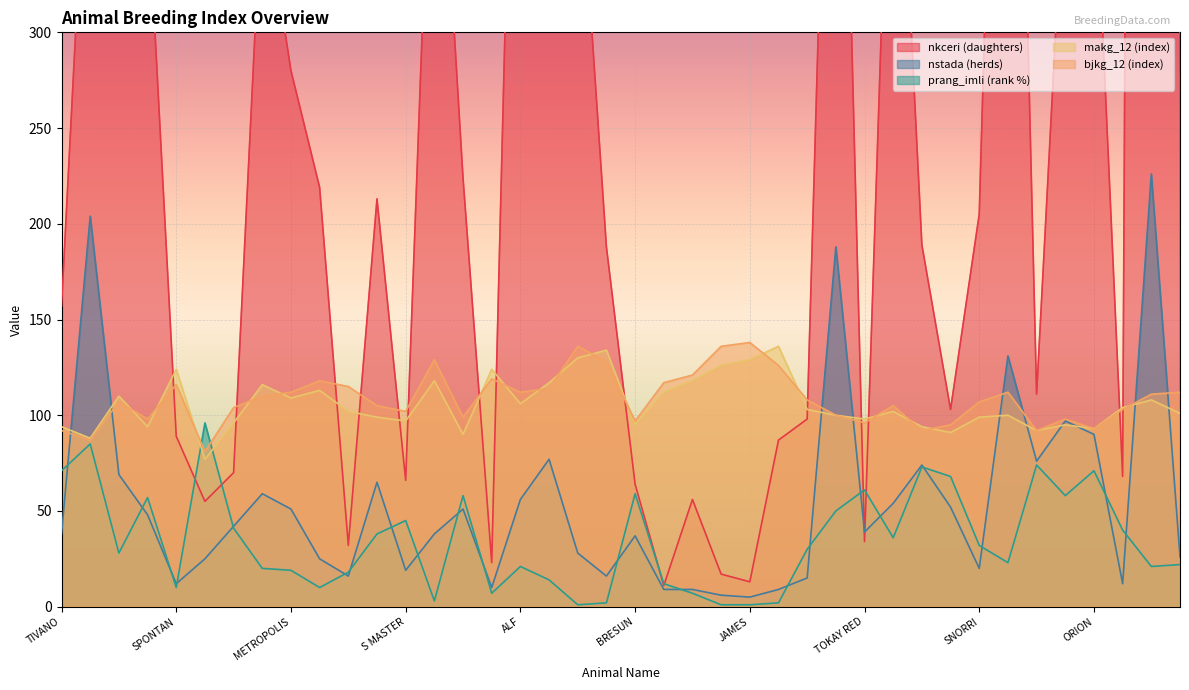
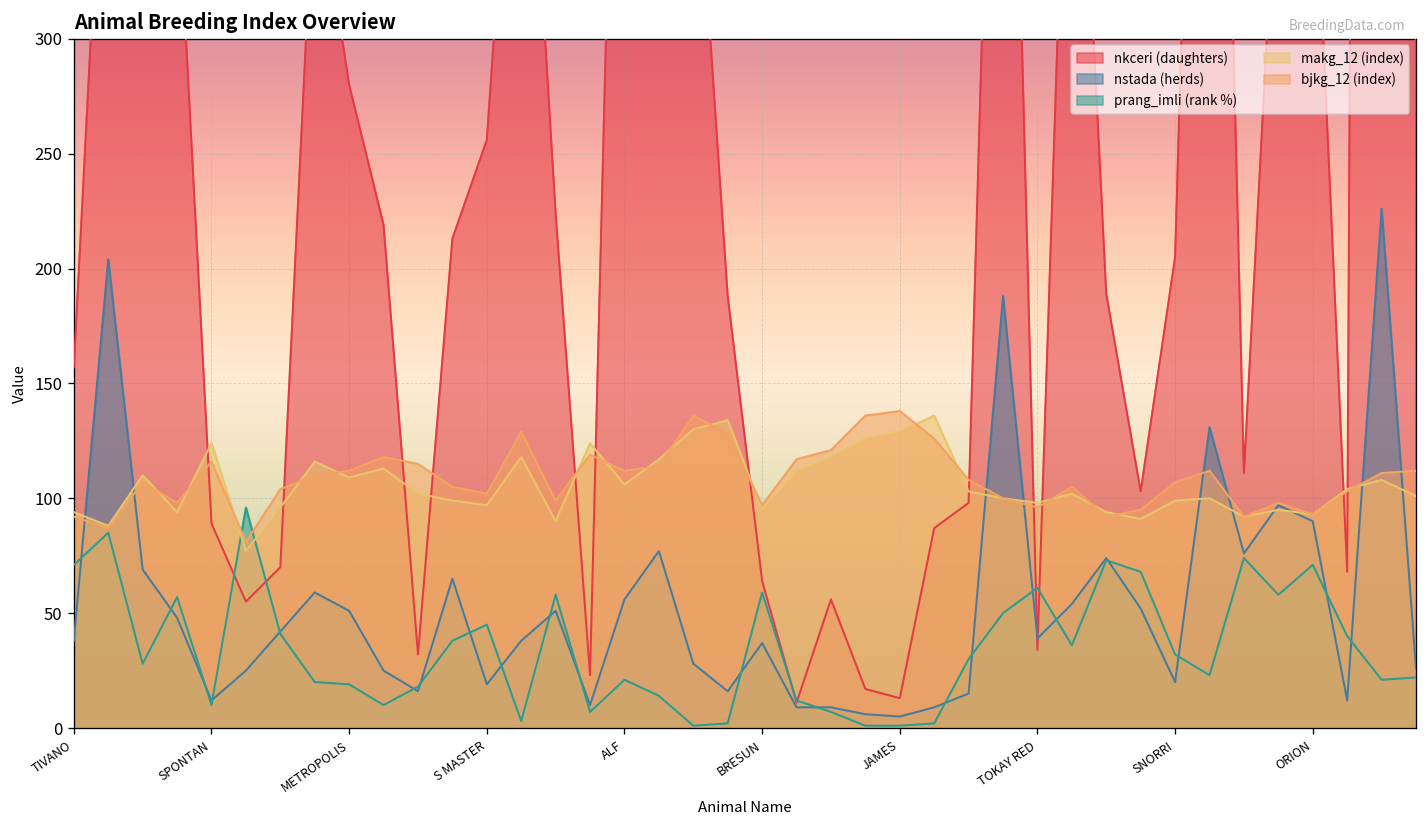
nkceri (daughters), S MASTER: 66 -> 256
